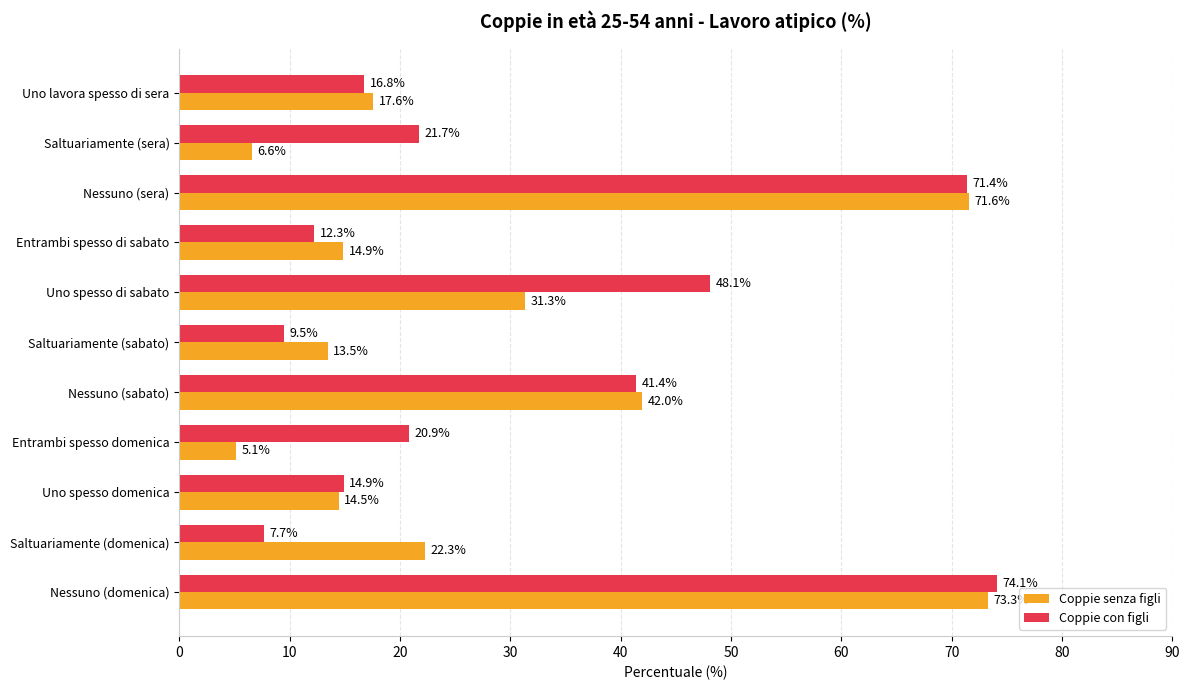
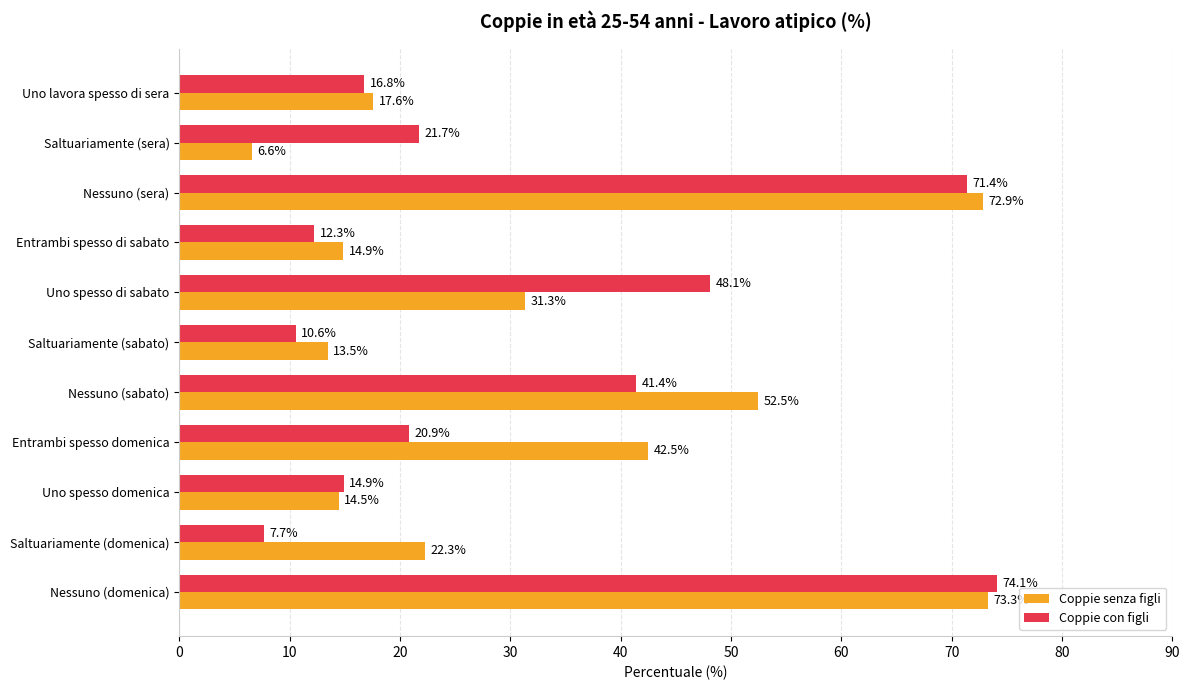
Coppie senza figli, Nessuno (sera): 71.6% -> 72.9%
Coppie con figli, Saltuariamente (sabato): 9.5% -> 10.6%
Coppie senza figli, Nessuno (sabato): 42.0% -> 52.5%
Coppie senza figli, Entrambi spesso domenica: 5.1% -> 42.5%
